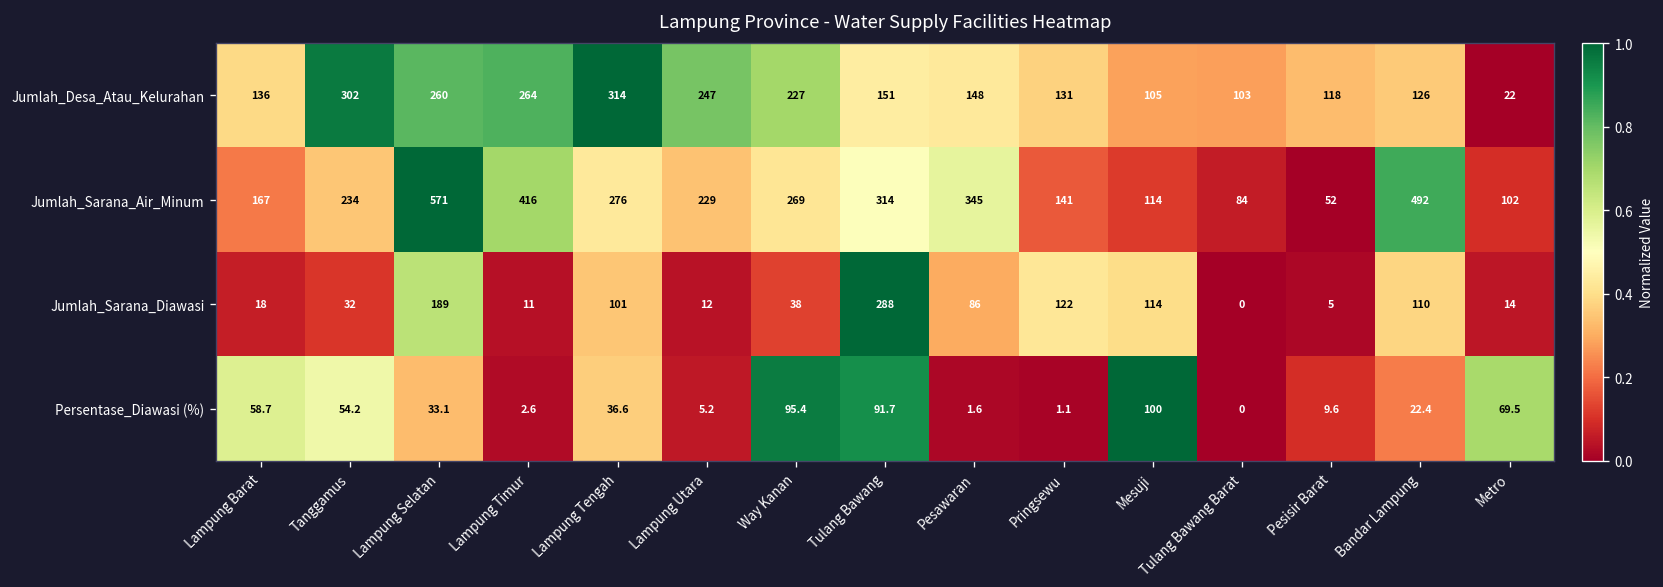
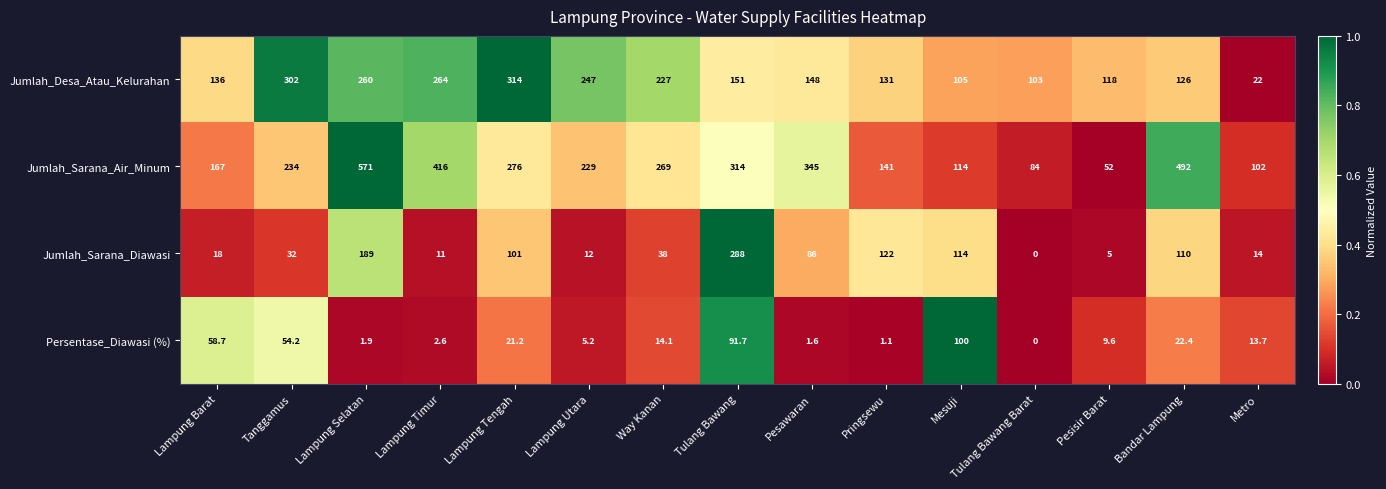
Persentase_Diawasi (%), Lampung Selatan: 33.1 -> 1.9
Persentase_Diawasi (%), Lampung Tengah: 36.6 -> 21.2
Persentase_Diawasi (%), Way Kanan: 95.4 -> 14.1
Persentase_Diawasi (%), Metro: 69.5 -> 13.7
